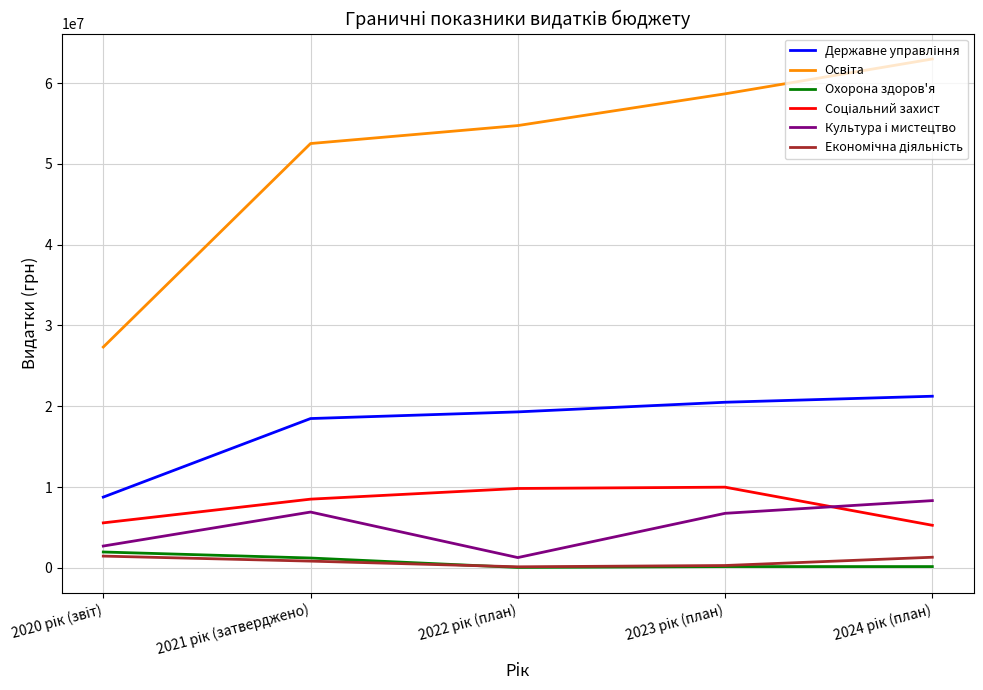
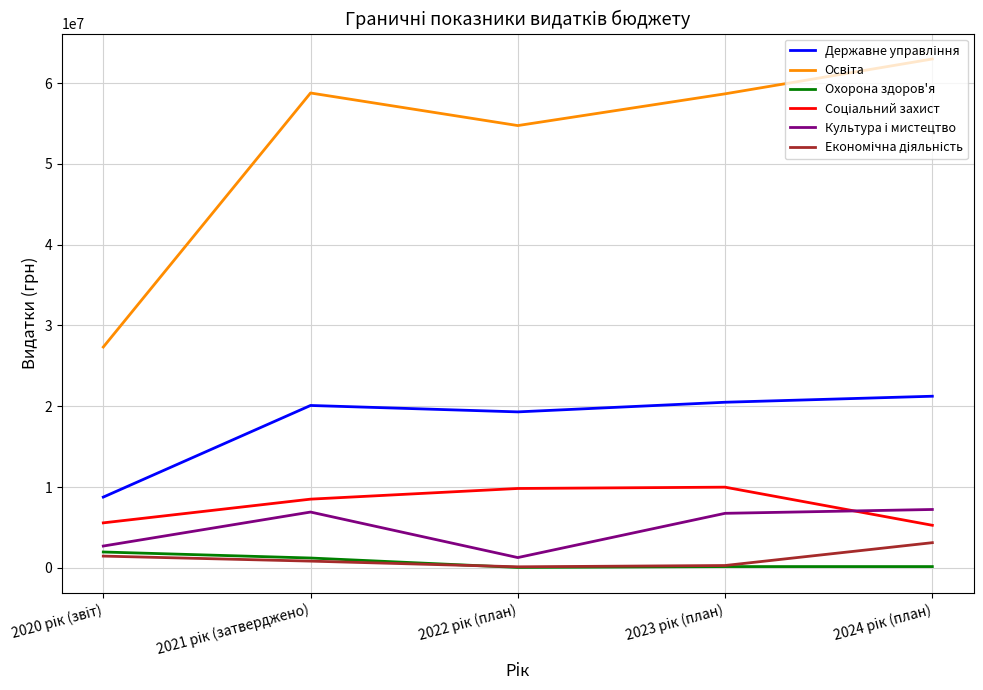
Державне управління, 2021 рік (затверджено): 18000000 -> 20000000
Освіта, 2021 рік (затверджено): 53000000 -> 59000000
Культура і мистецтво, 2024 рік (план): 8000000 -> 7000000
Економічна діяльність, 2024 рік (план): 1000000 -> 3000000
